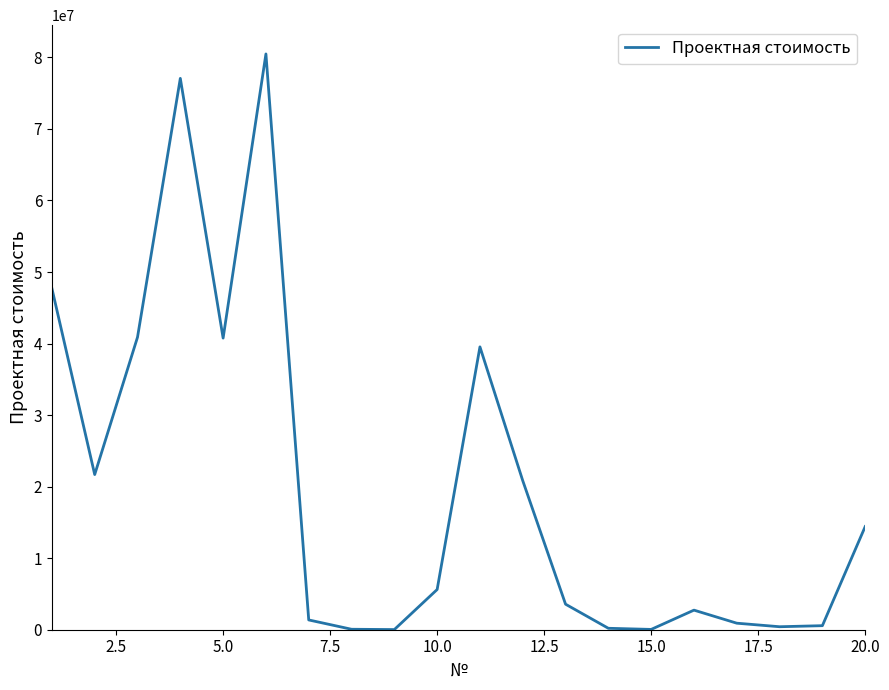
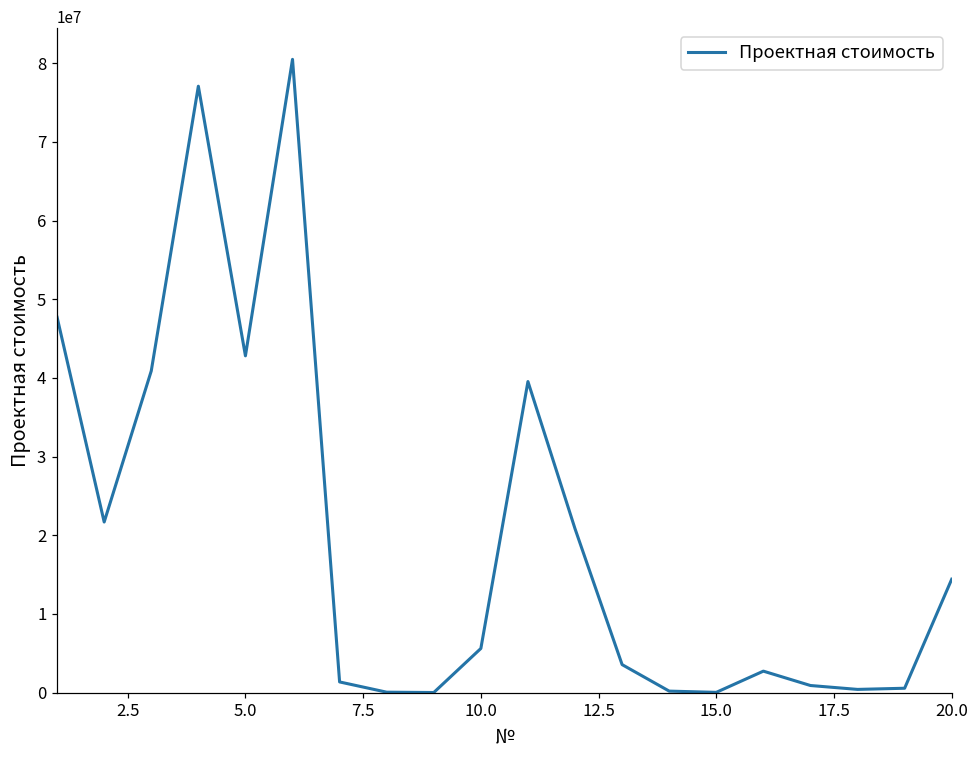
5.0: 41000000 -> 43000000
